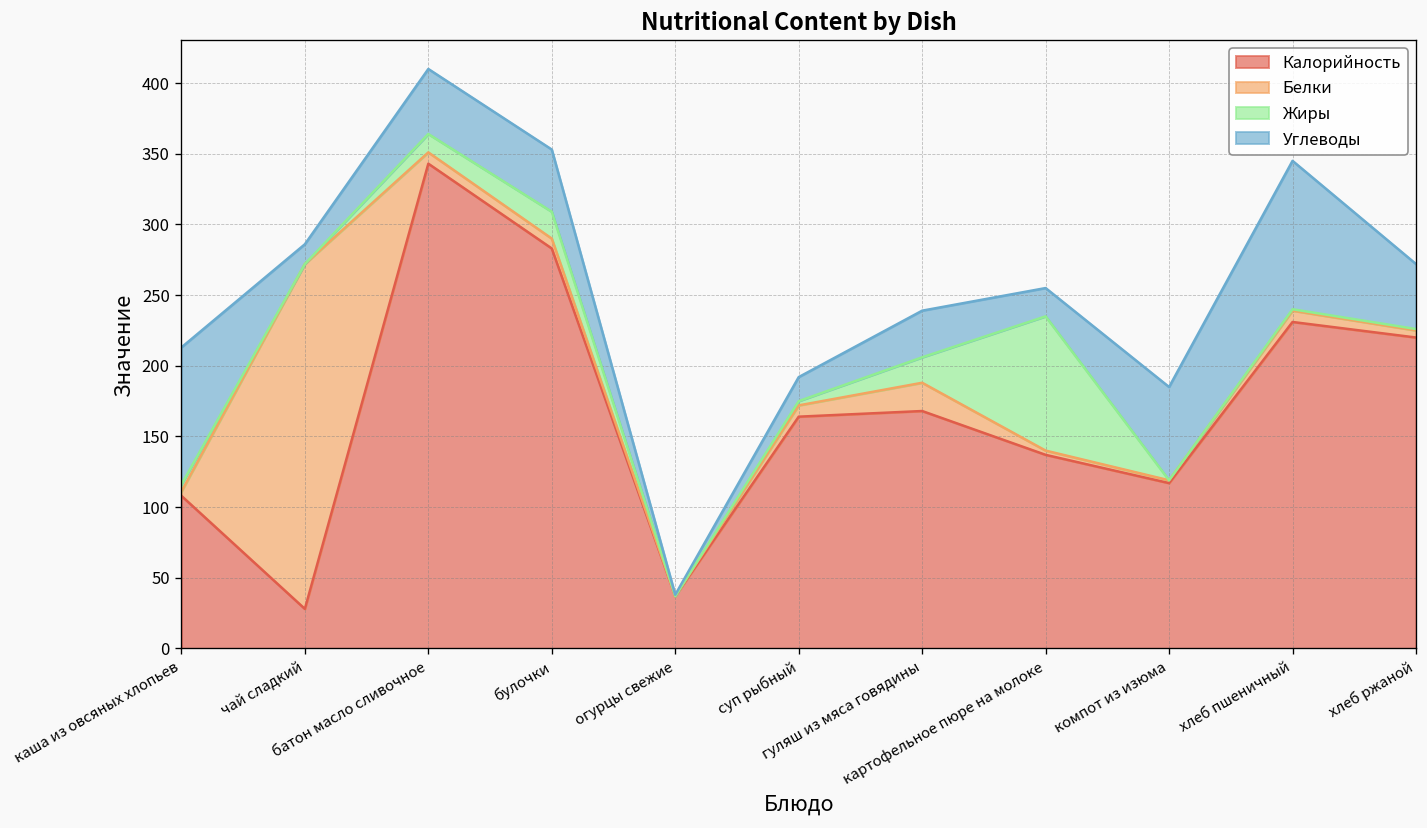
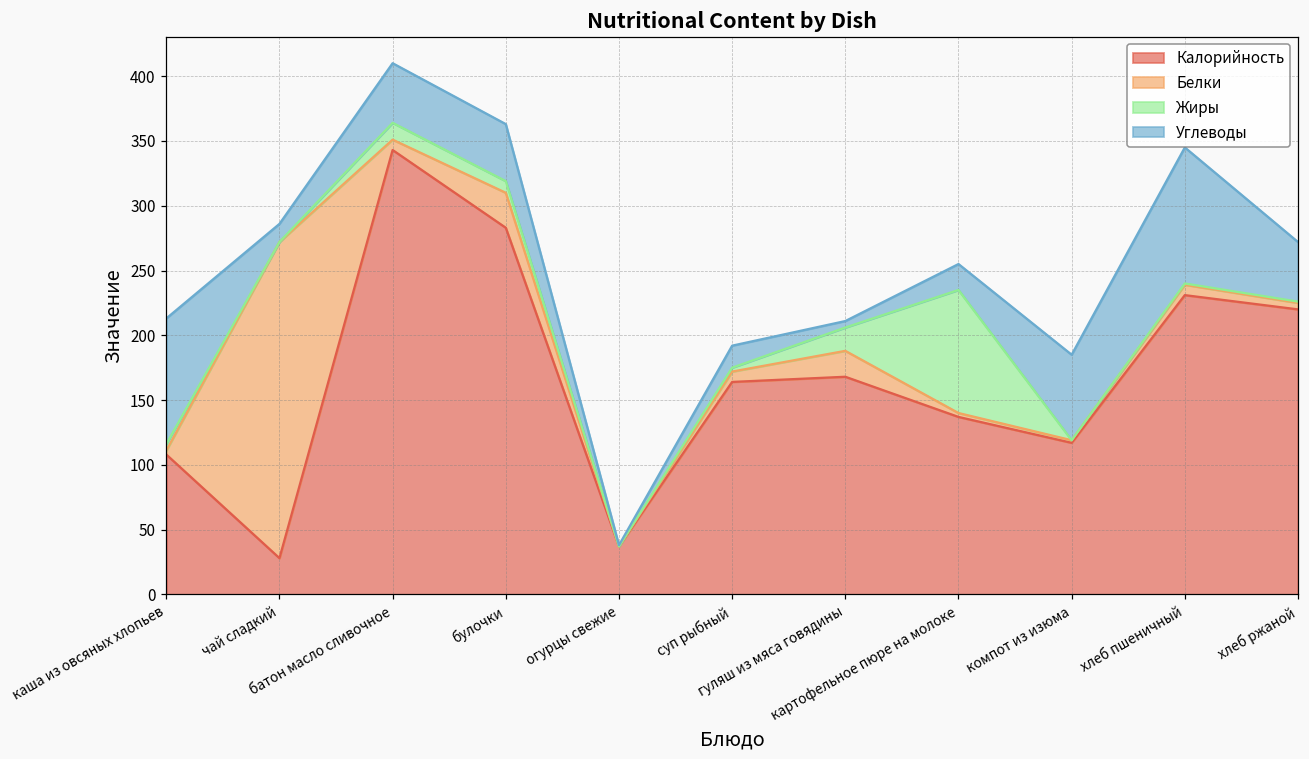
Белки, булочки: 7 -> 27
Жиры, булочки: 19 -> 9
Углеводы, гуляш из мяса говядины: 33 -> 5
